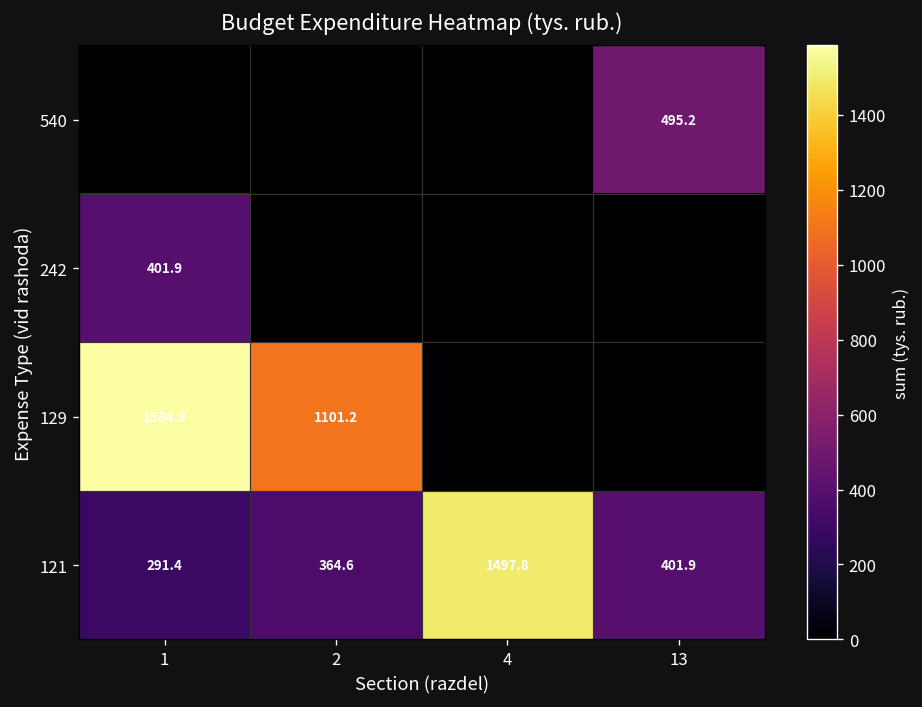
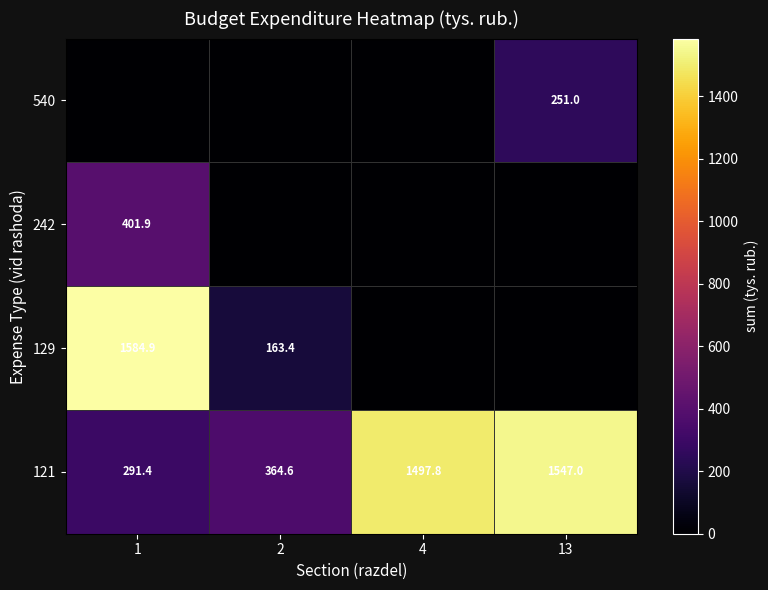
540, 13: 495.2 -> 251.0
129, 2: 1101.2 -> 163.4
121, 13: 401.9 -> 1547.0
